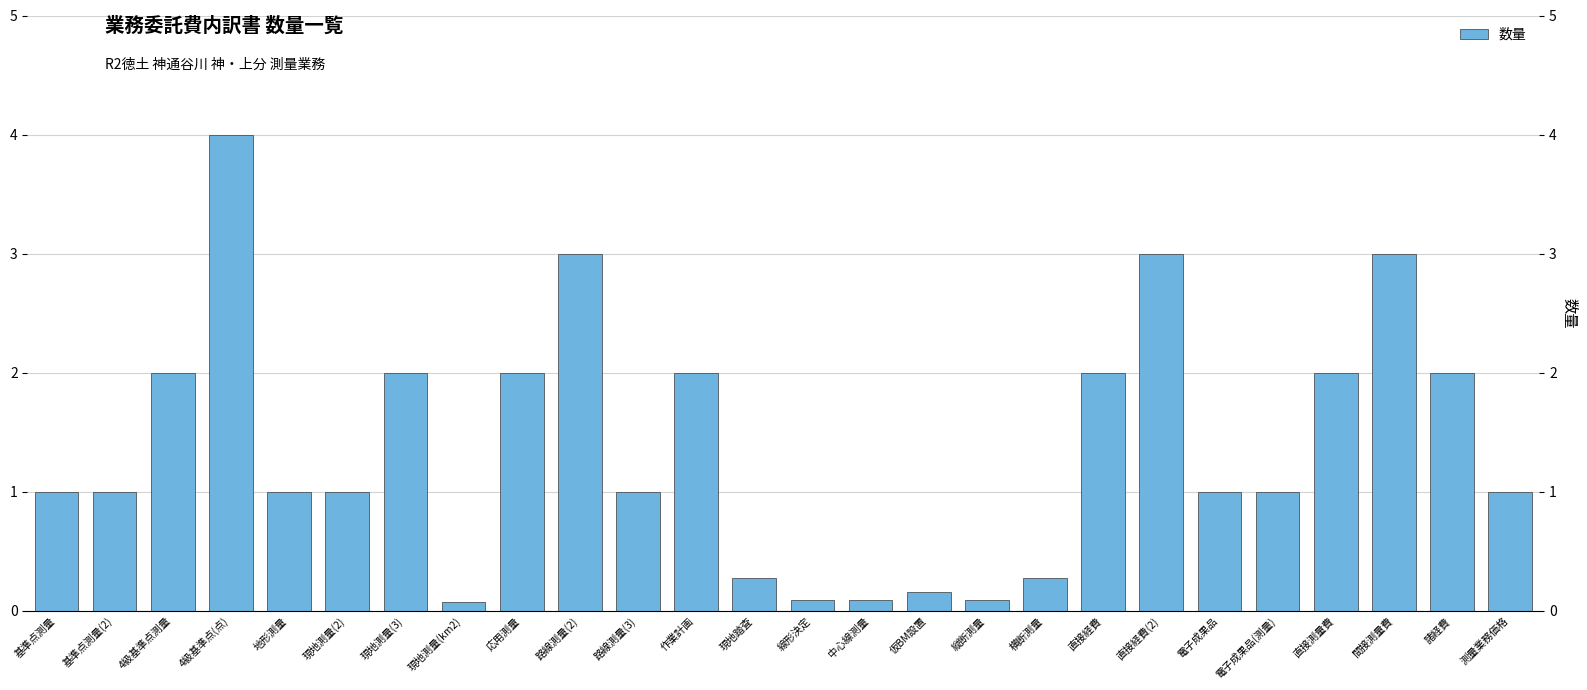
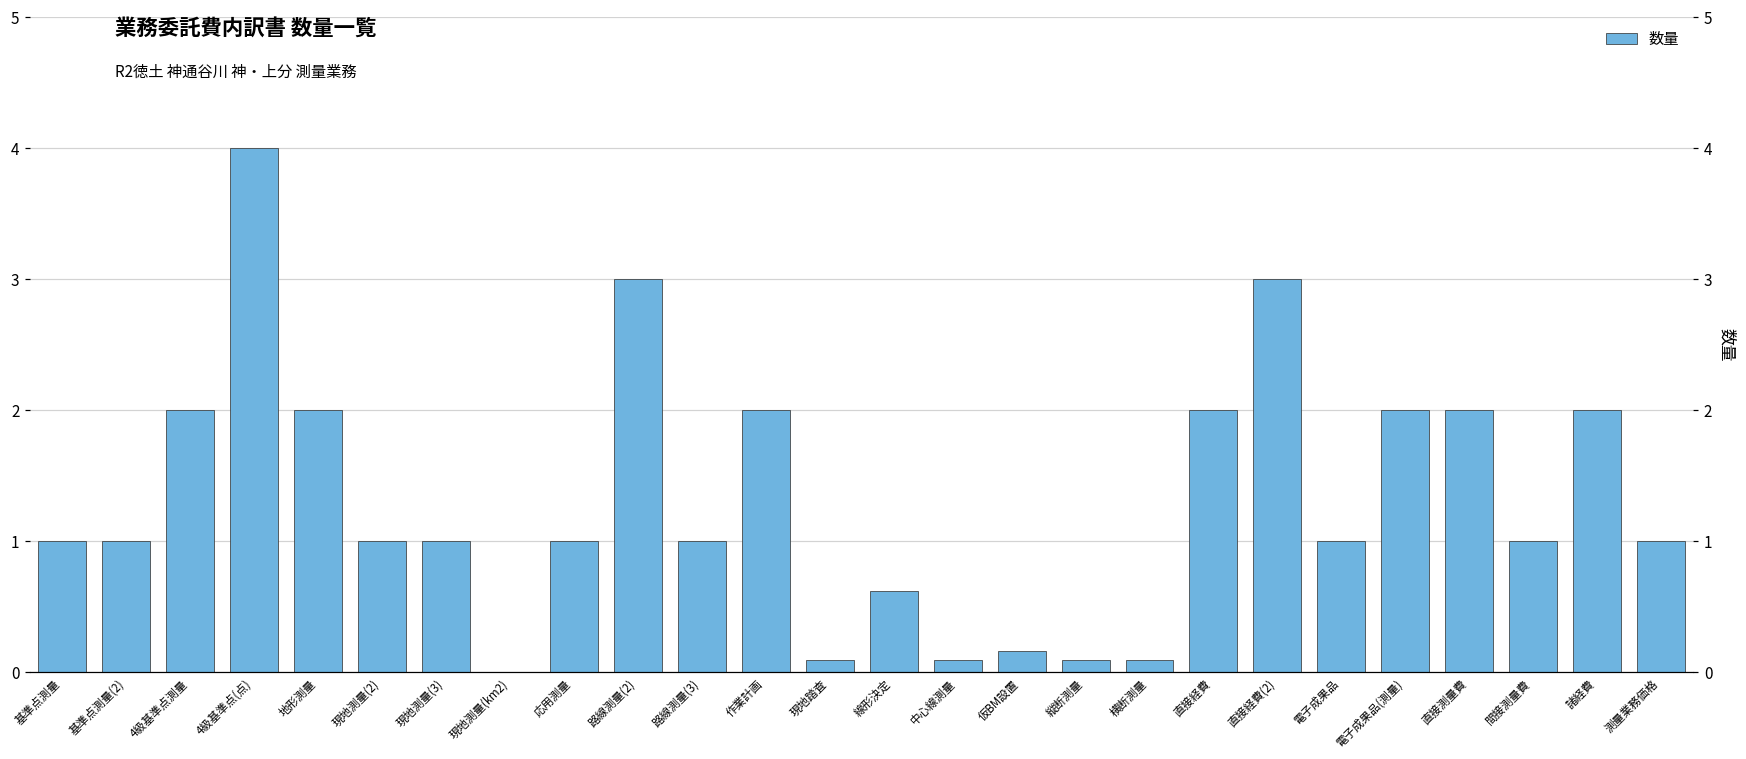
地形測量: 1 -> 2
現地測量(3): 2 -> 1
現地測量(km2): 0.07 -> 0.00
応用測量: 2 -> 1
現地踏査: 0.28 -> 0.09
線形決定: 0.09 -> 0.62
横断測量: 0.28 -> 0.09
電子成果品(測量): 1 -> 2
間接測量費: 3 -> 1
